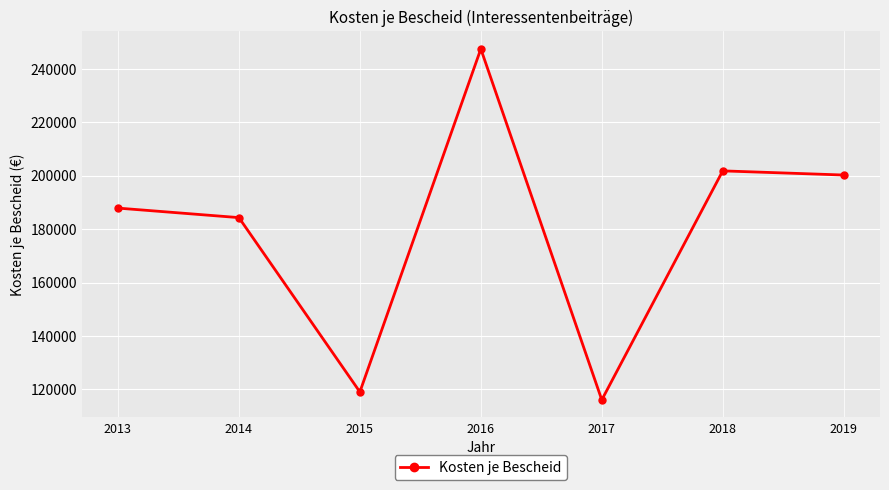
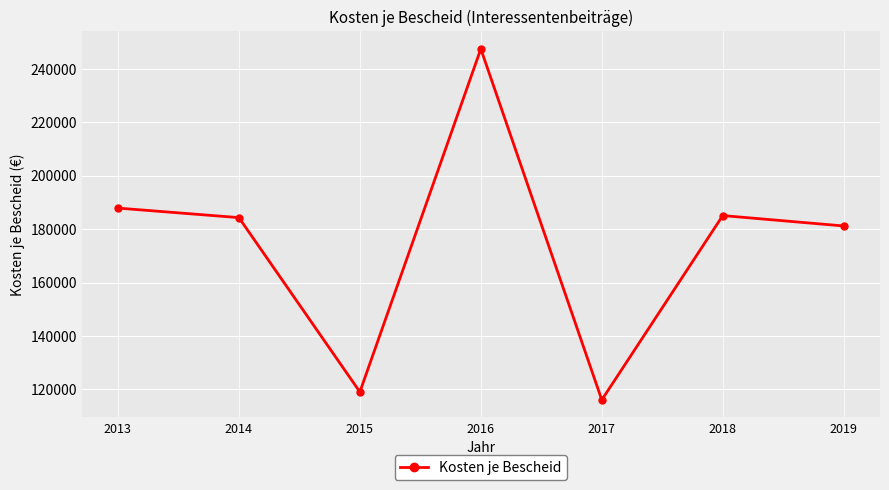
2018: 202000 -> 185000
2019: 200000 -> 181000
